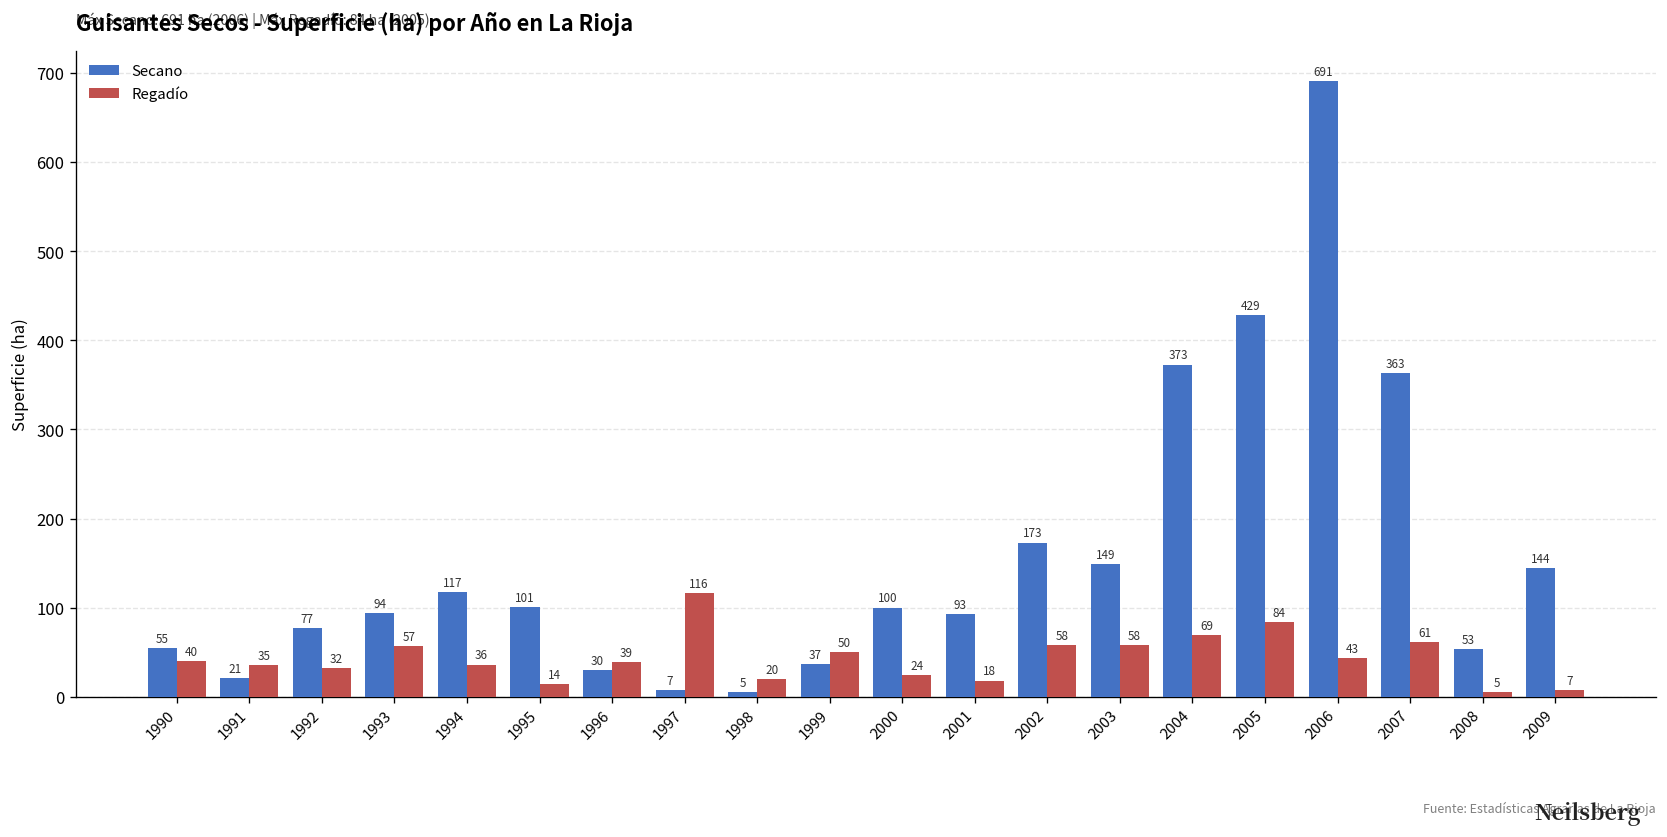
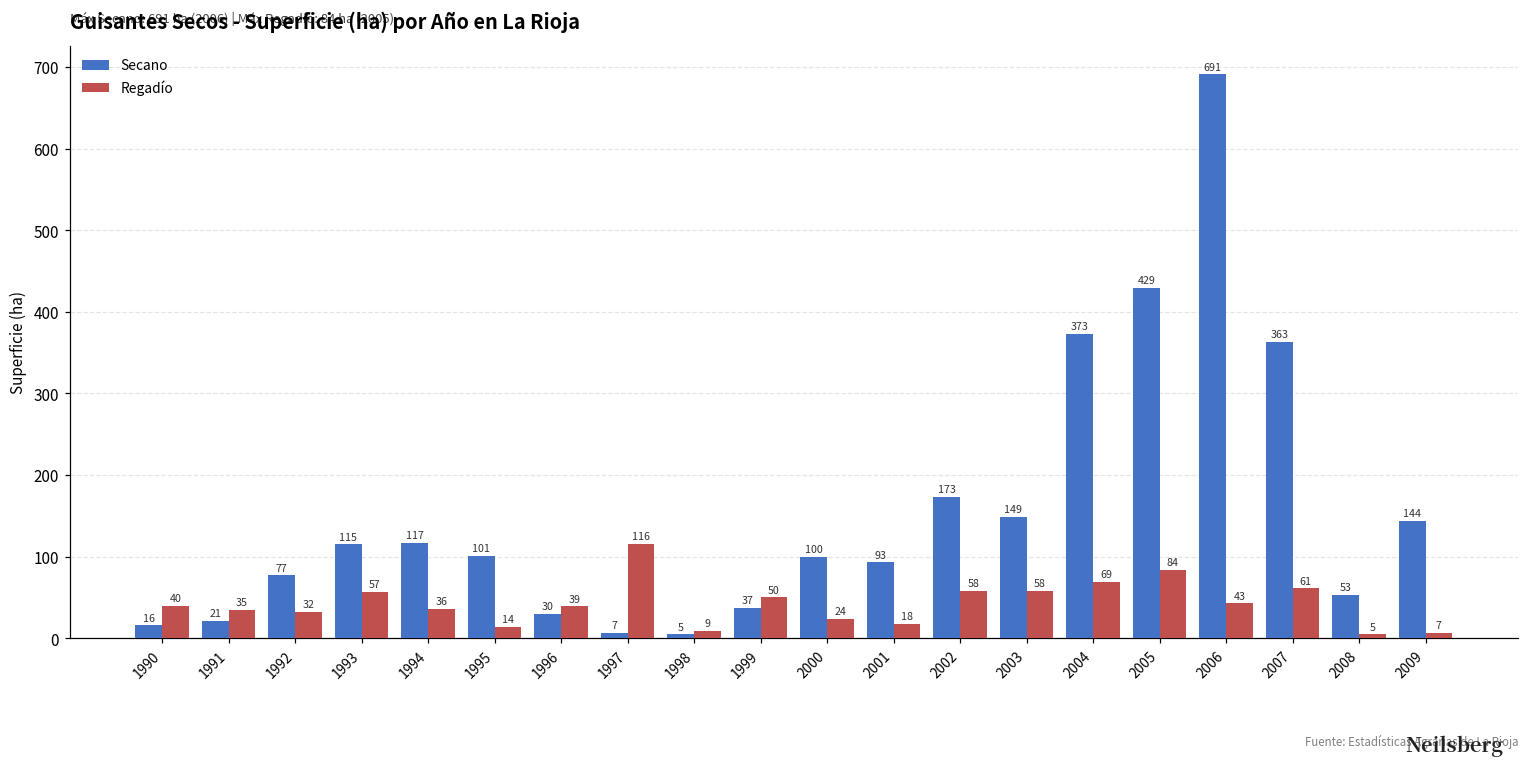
Secano, 1990: 55 -> 16
Secano, 1993: 94 -> 115
Regadío, 1998: 20 -> 9
